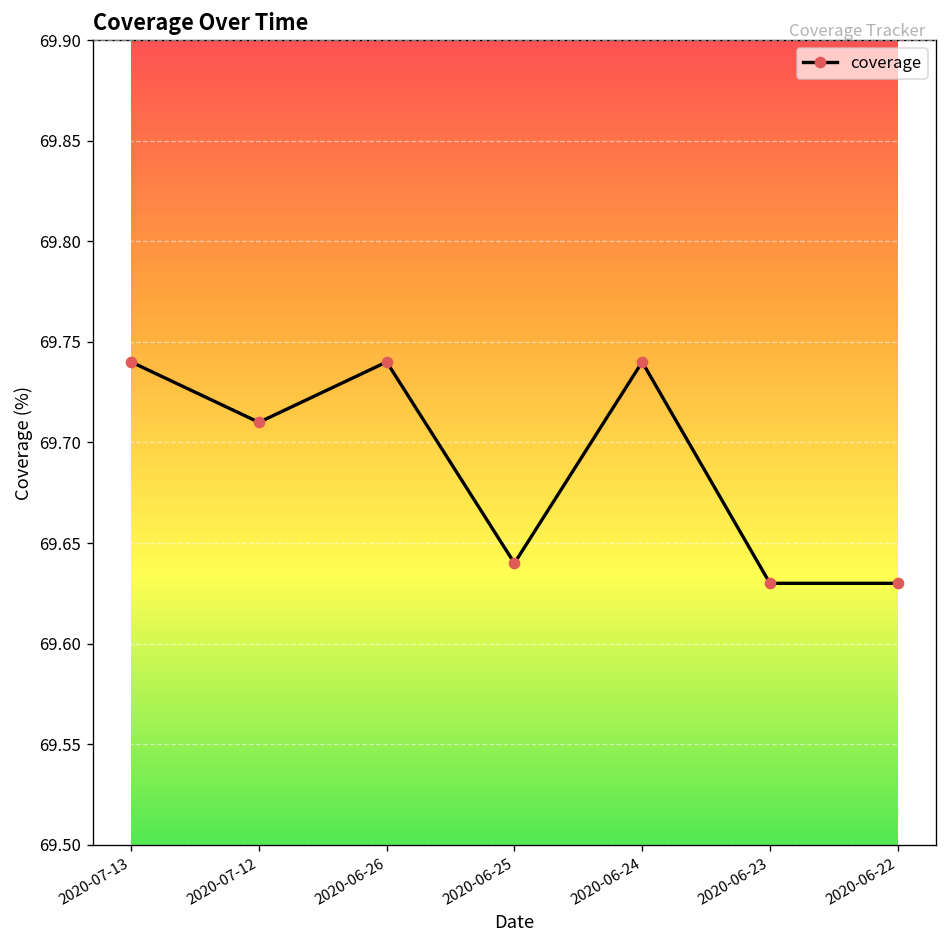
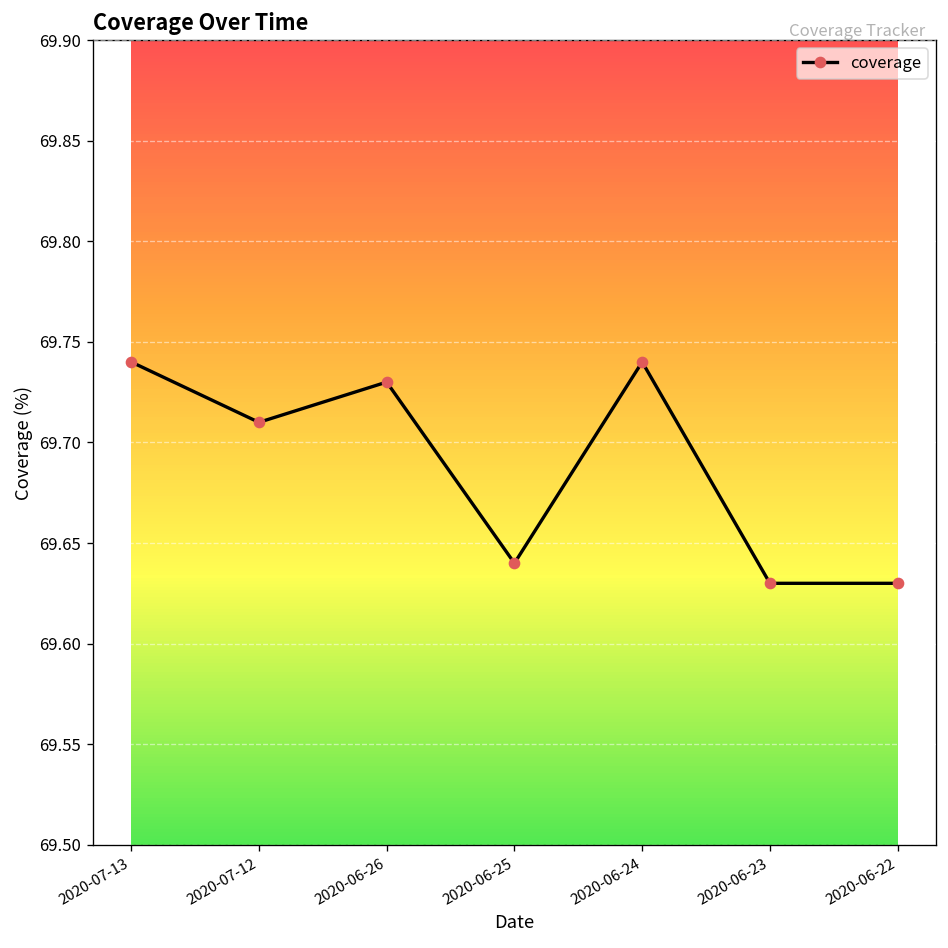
2020-06-26: 69.74 -> 69.73
